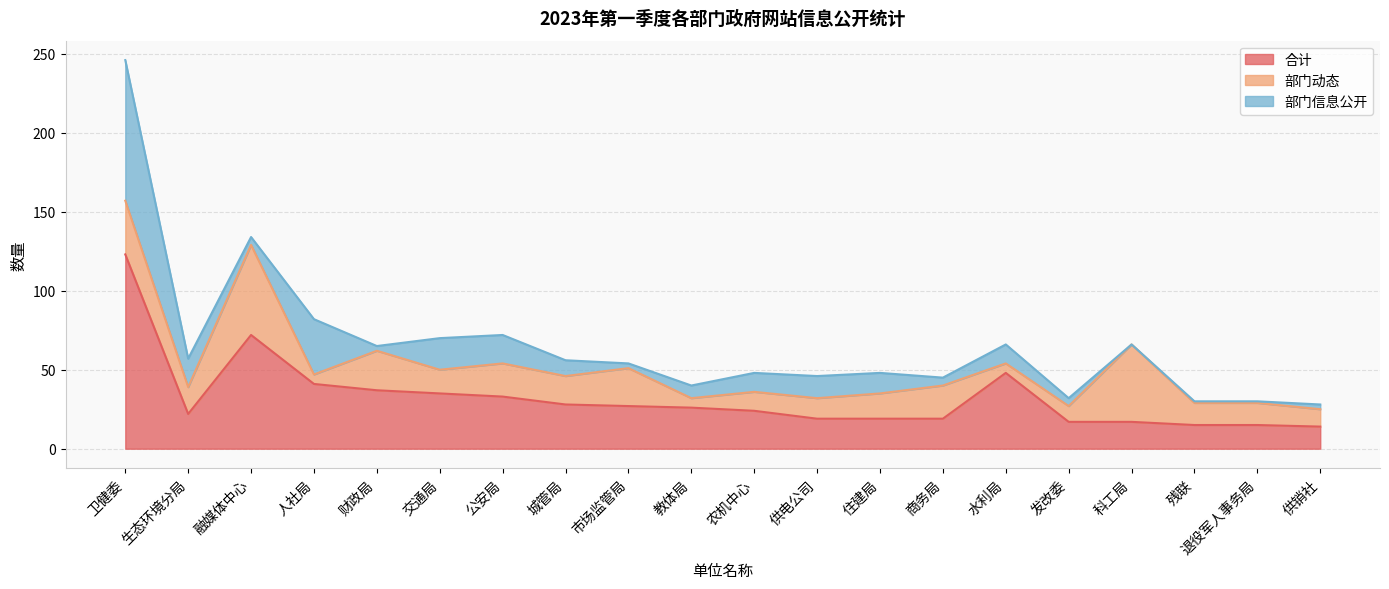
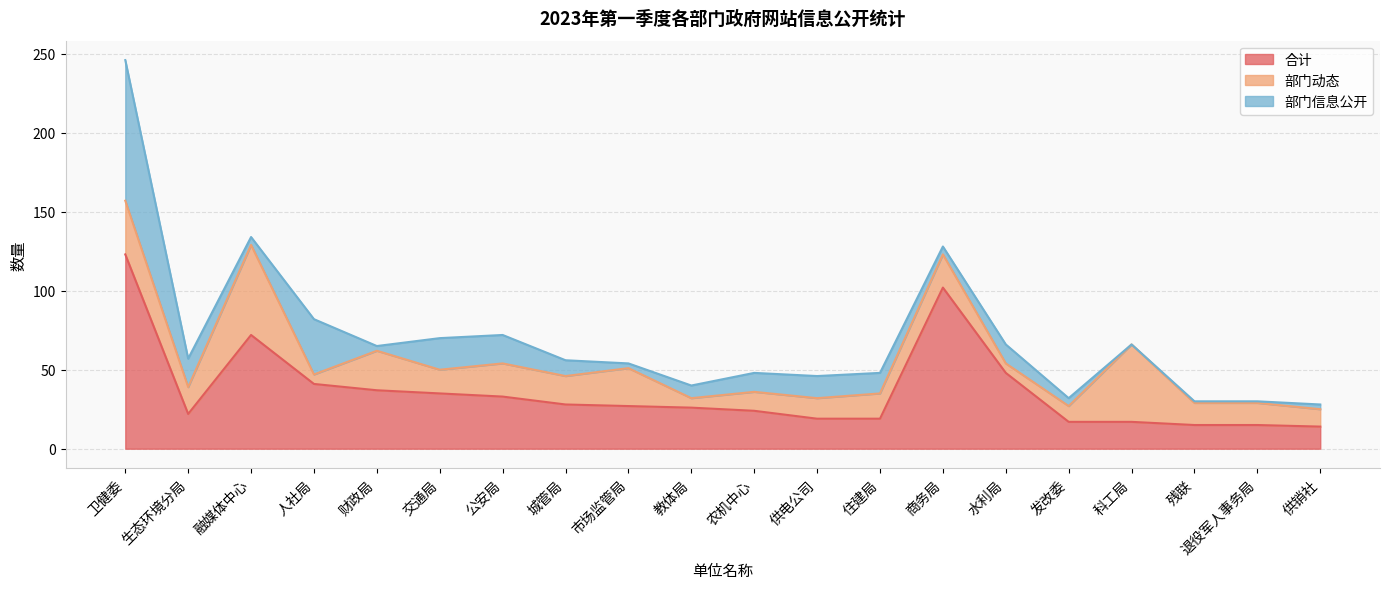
合计, 商务局: 19 -> 102
